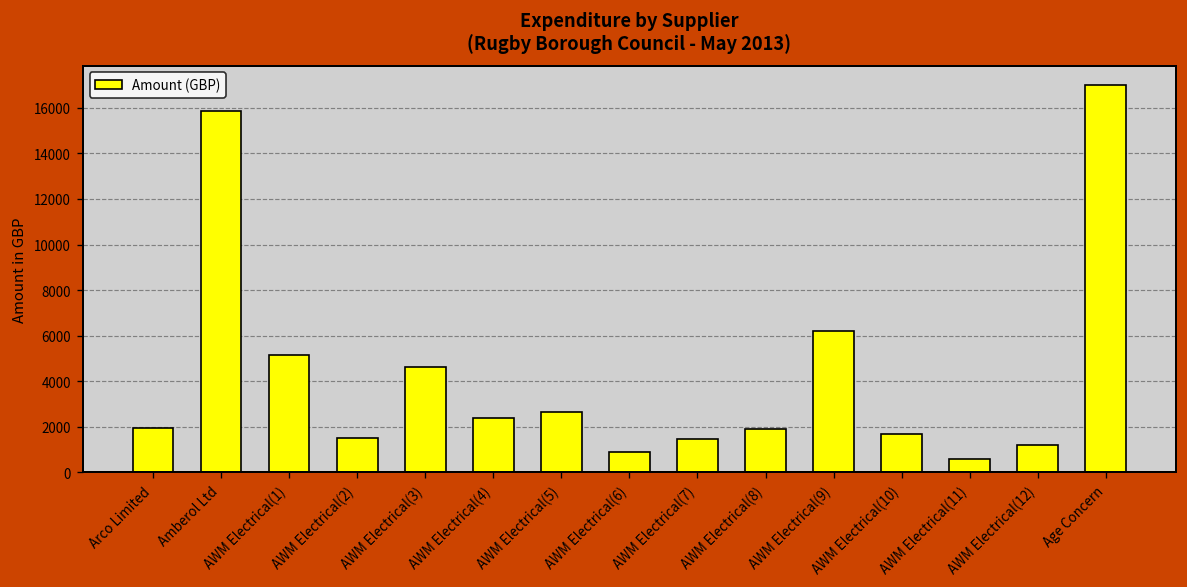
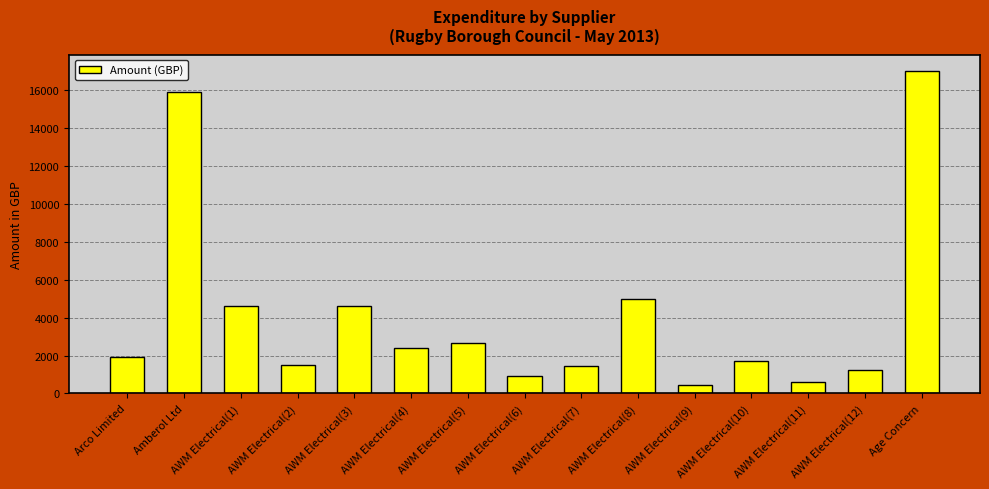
AWM Electrical(1): 5100 -> 4600
AWM Electrical(8): 1900 -> 5000
AWM Electrical(9): 6200 -> 400
